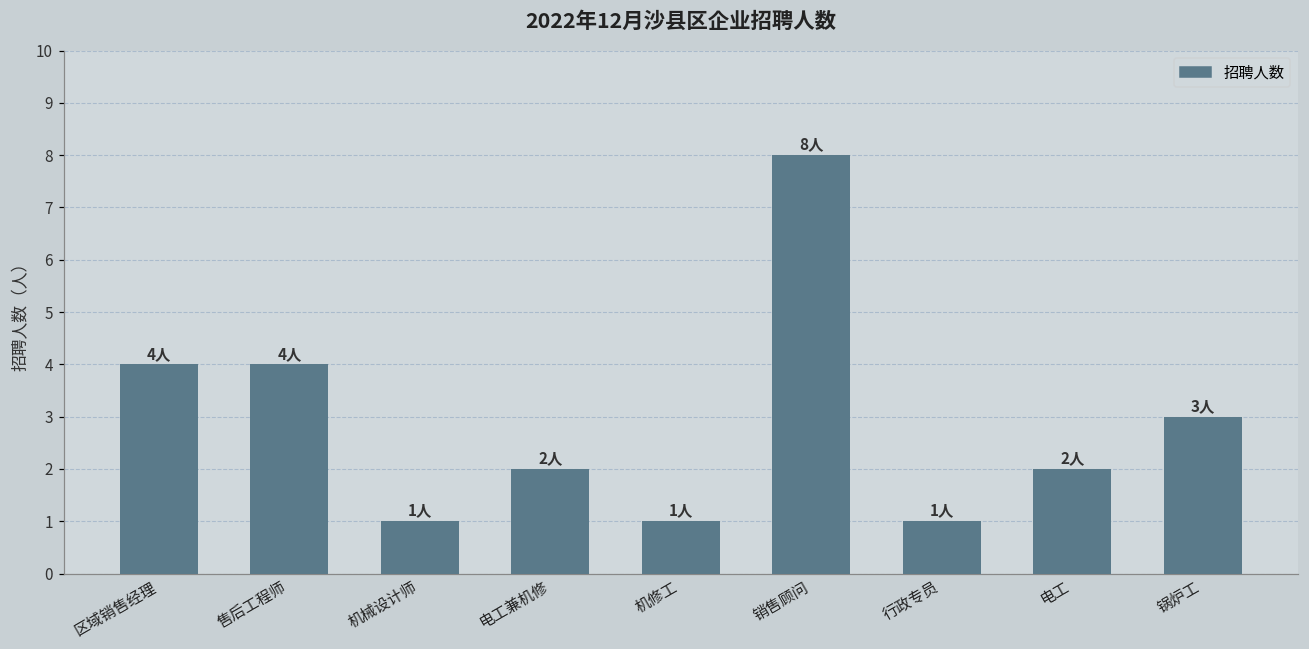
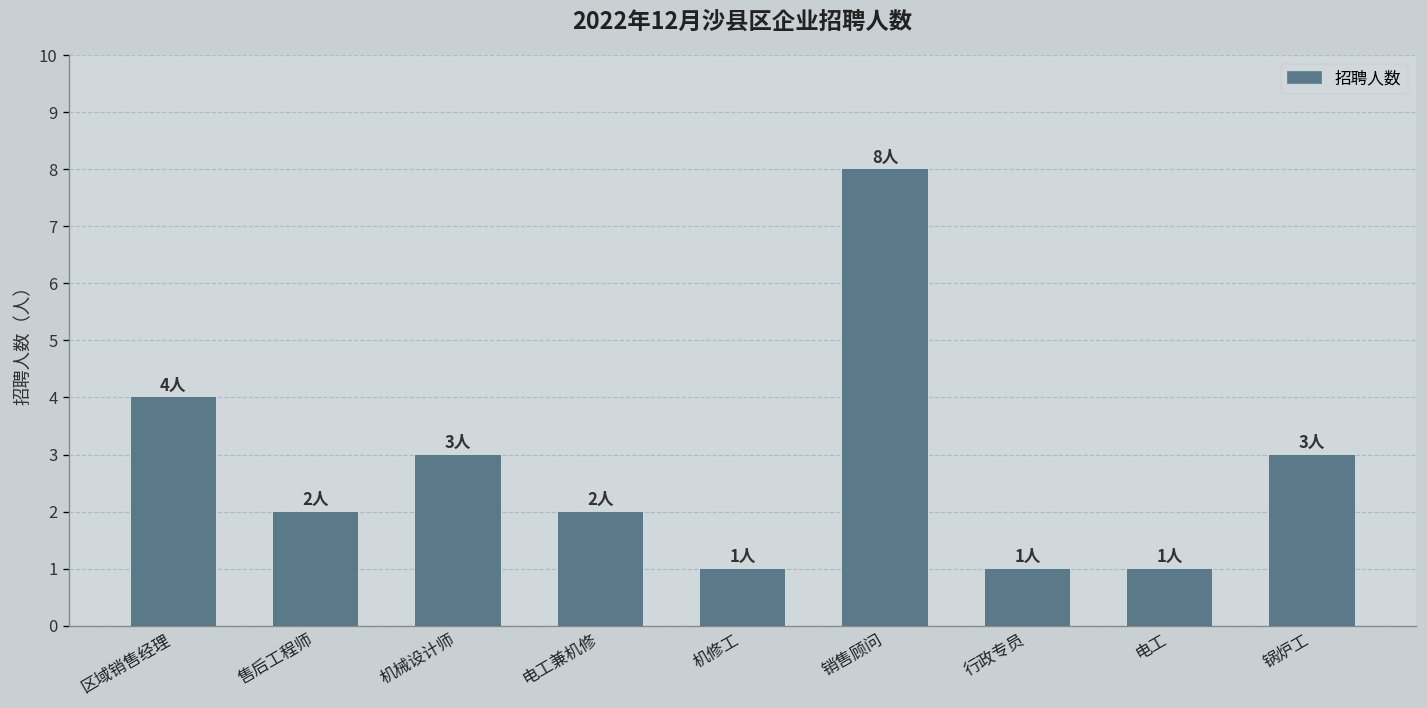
售后工程师: 4人 -> 2人
机械设计师: 1人 -> 3人
电工: 2人 -> 1人
